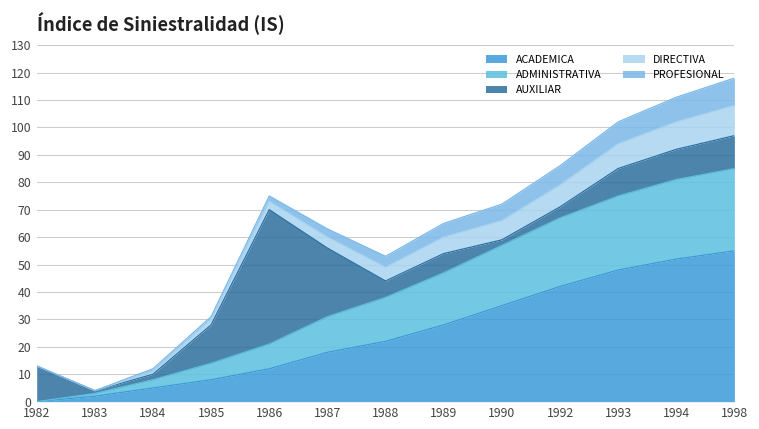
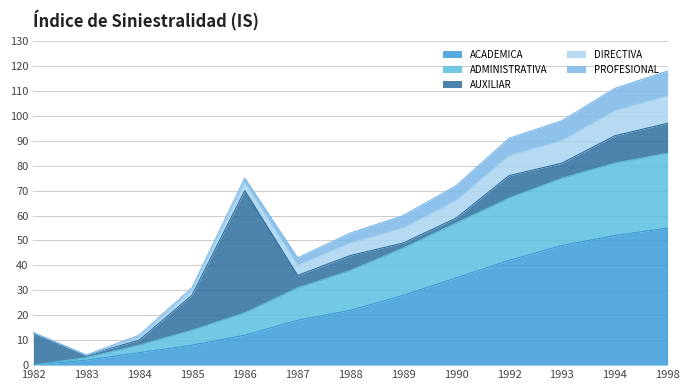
AUXILIAR, 1987: 25 -> 5
AUXILIAR, 1989: 7 -> 2
AUXILIAR, 1992: 4 -> 9
AUXILIAR, 1993: 10 -> 6
